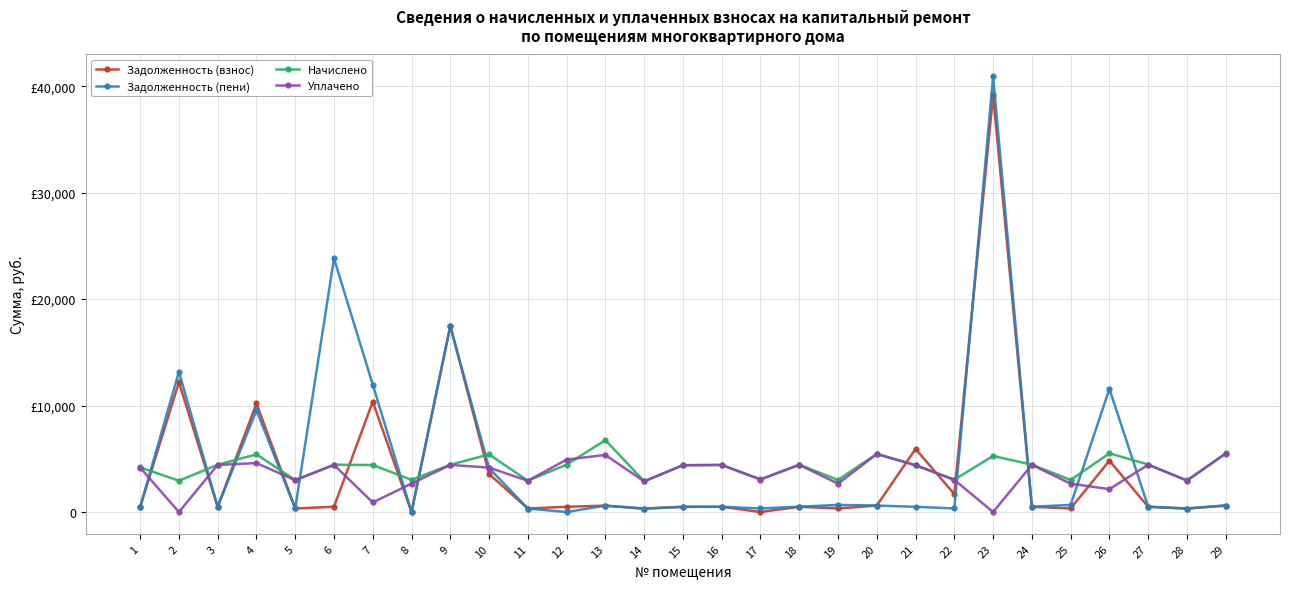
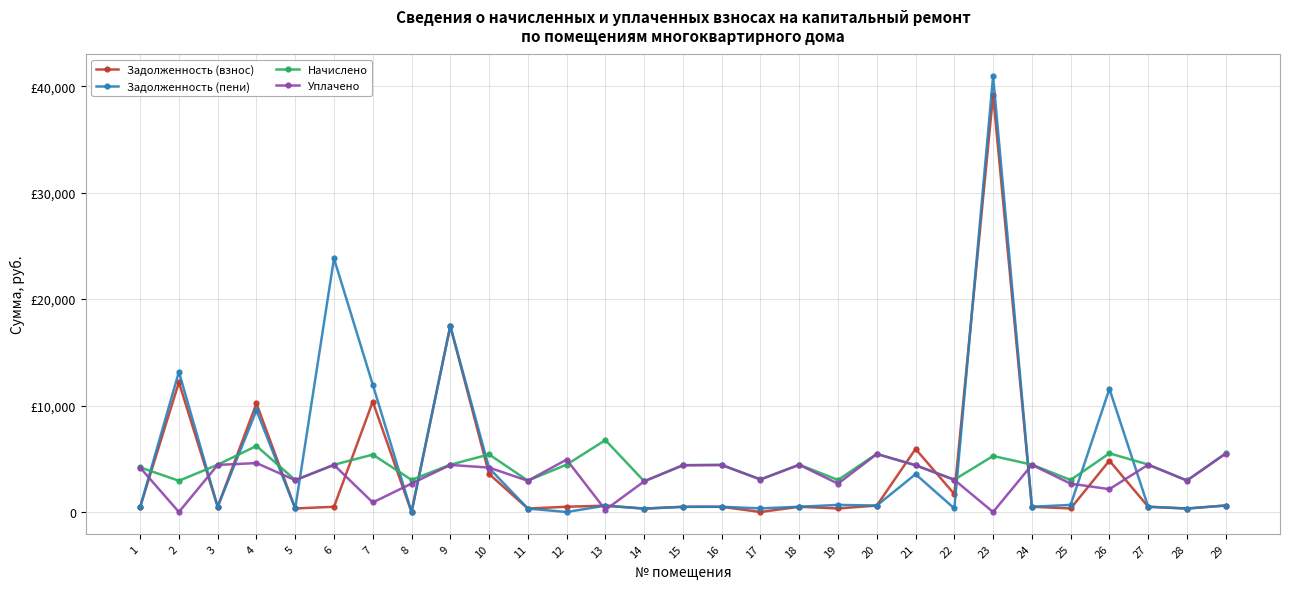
Начислено, 4: £5,400 -> £6,200
Начислено, 7: £4,400 -> £5,400
Уплачено, 13: £5,400 -> £200
Задолженность (пени), 21: £500 -> £3,600
